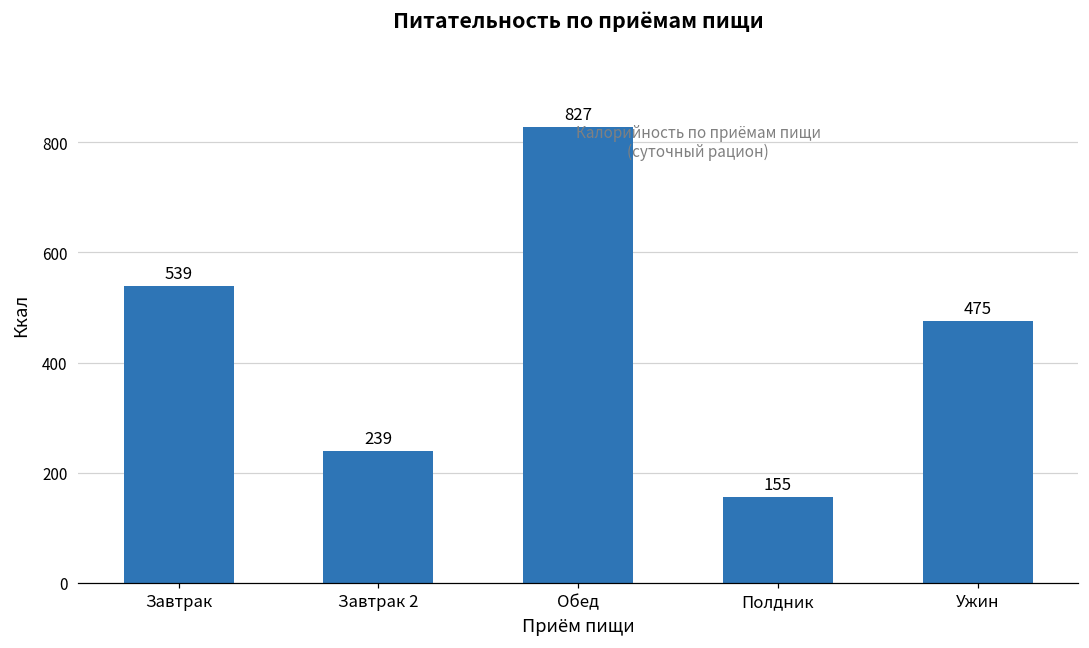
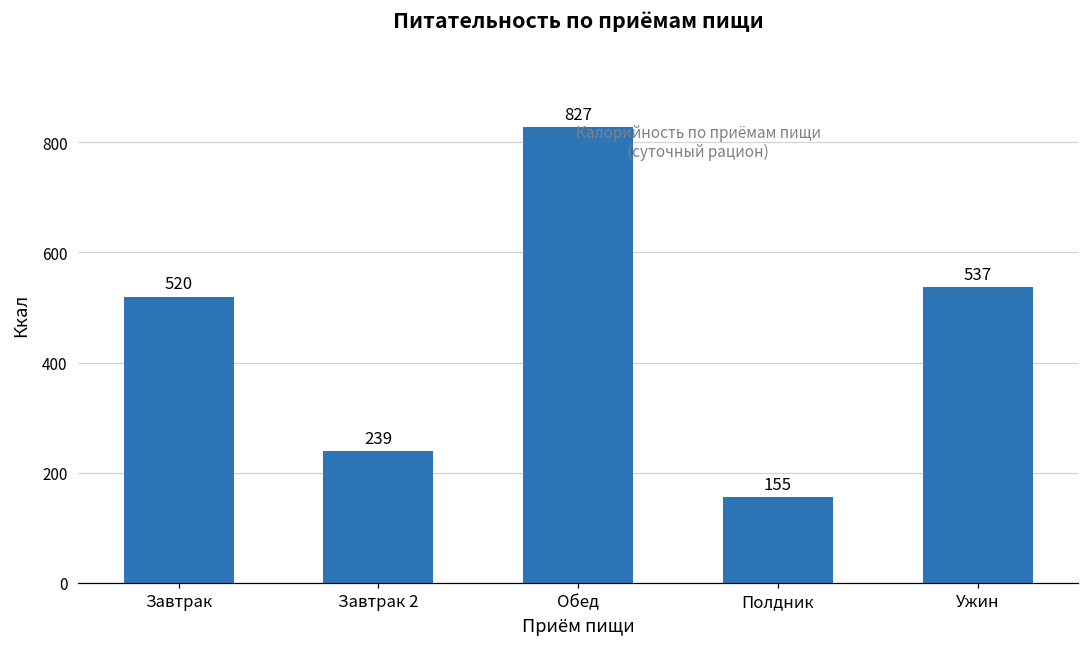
Завтрак: 539 -> 520
Ужин: 475 -> 537
